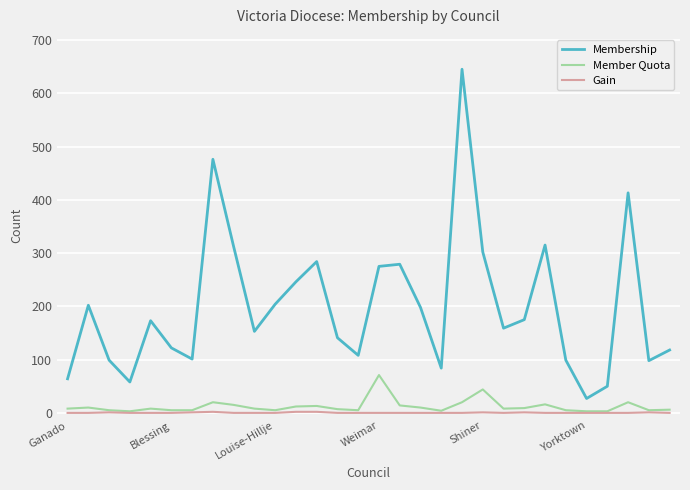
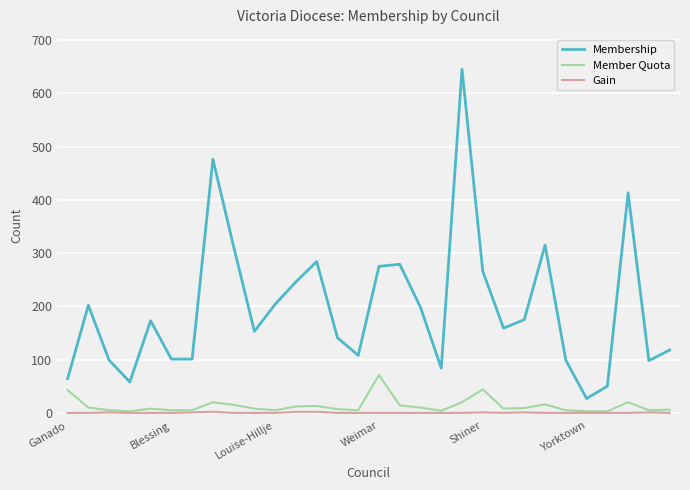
Member Quota, Ganado: 10 -> 40
Membership, Blessing: 120 -> 100
Membership, Shiner: 300 -> 270
